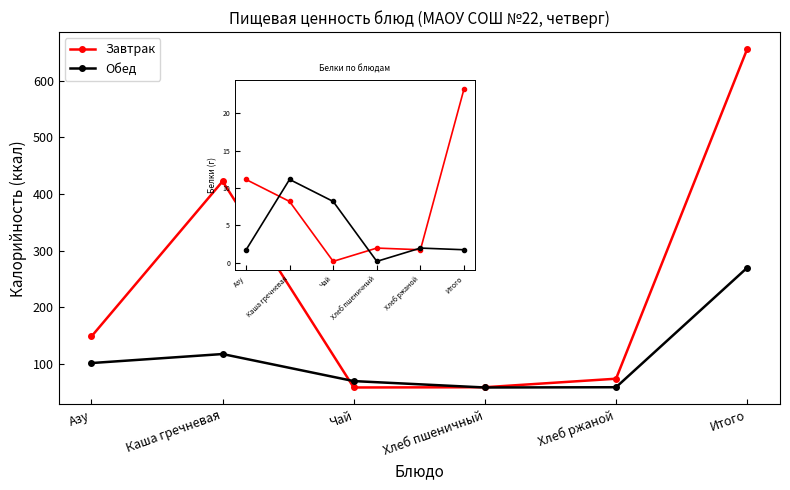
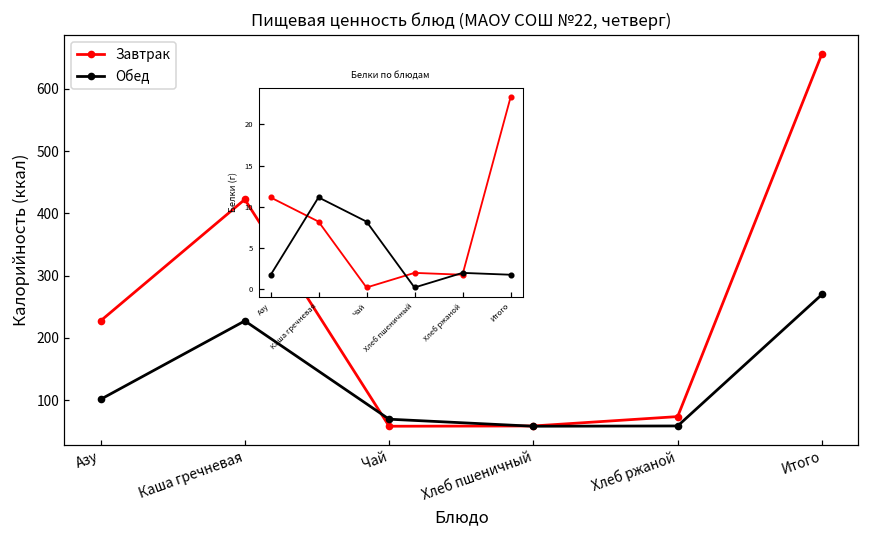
Пищевая ценность блюд (МАОУ СОШ №22, четверг), Завтрак, Азу: 150 -> 230
Пищевая ценность блюд (МАОУ СОШ №22, четверг), Обед, Каша гречневая: 120 -> 230
